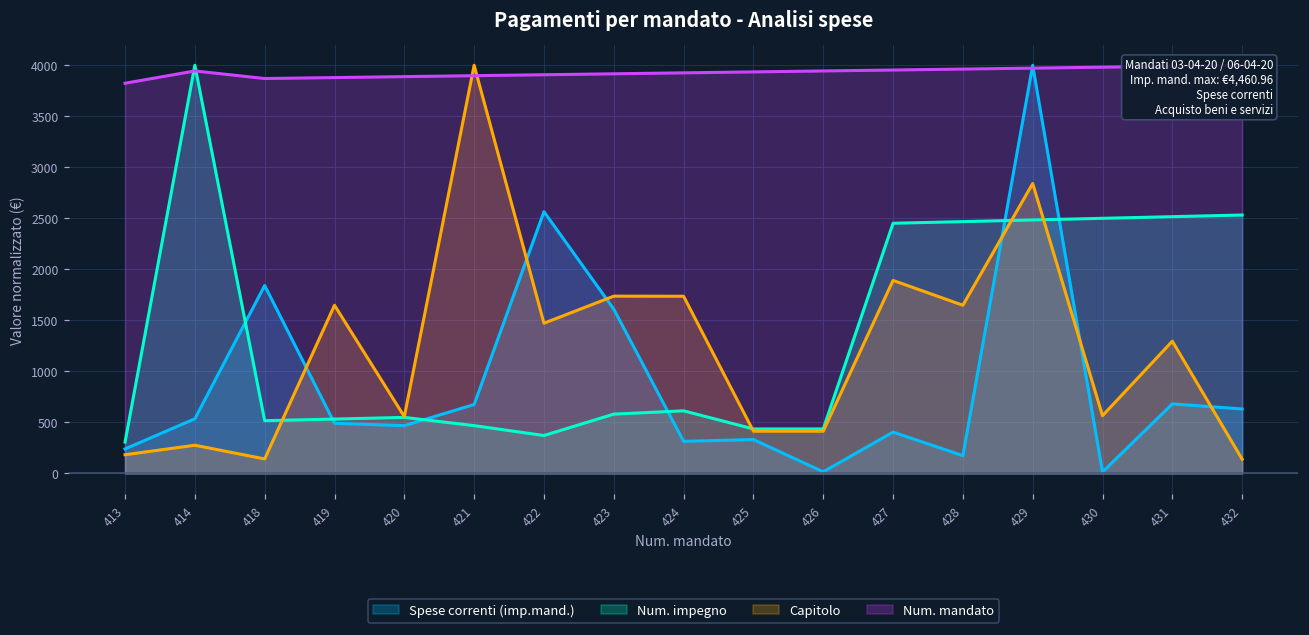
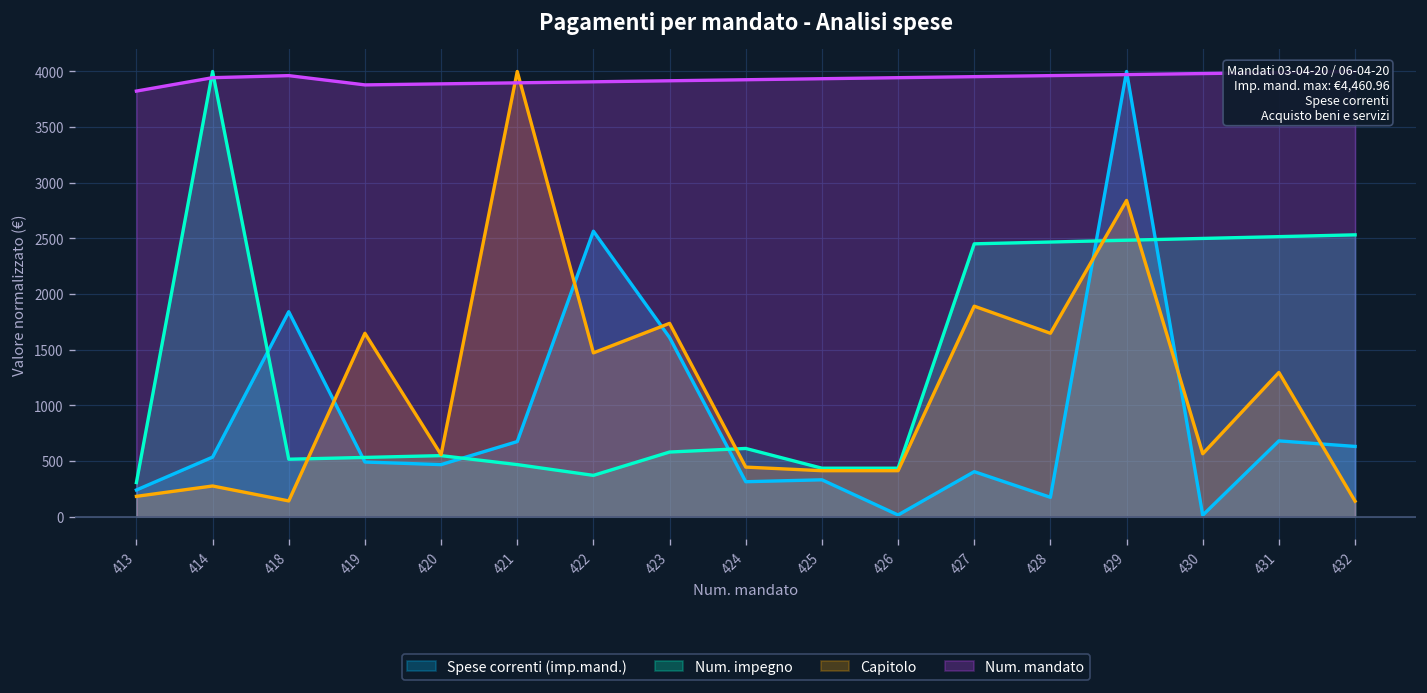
Num. mandato, 418: 3900 -> 4000
Capitolo, 424: 1700 -> 400
